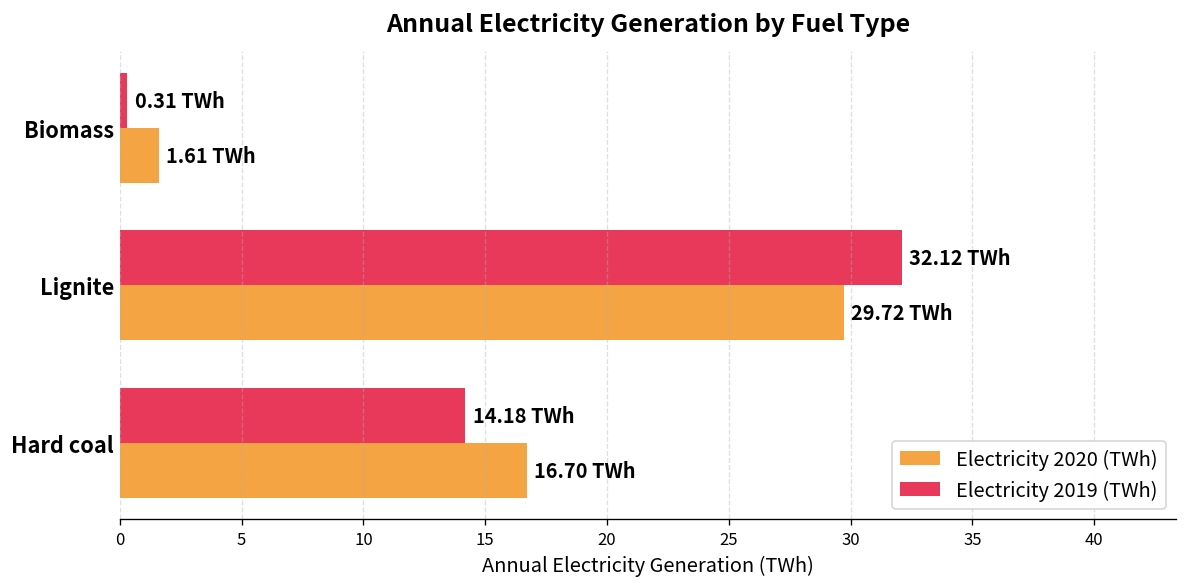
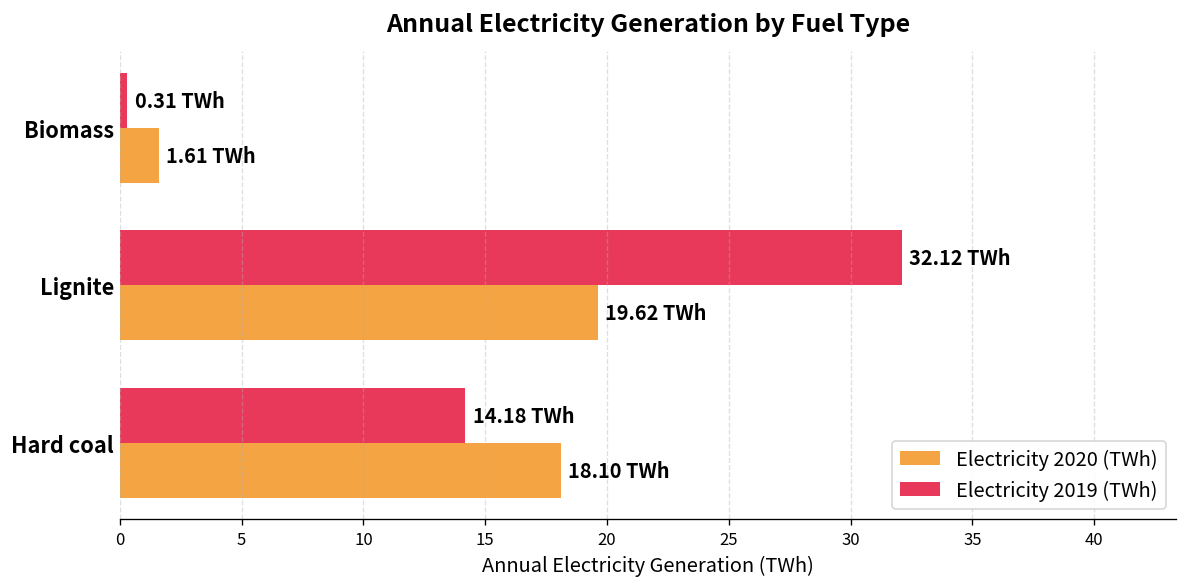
Electricity 2020 (TWh), Lignite: 29.72 -> 19.62
Electricity 2020 (TWh), Hard coal: 16.70 -> 18.10
